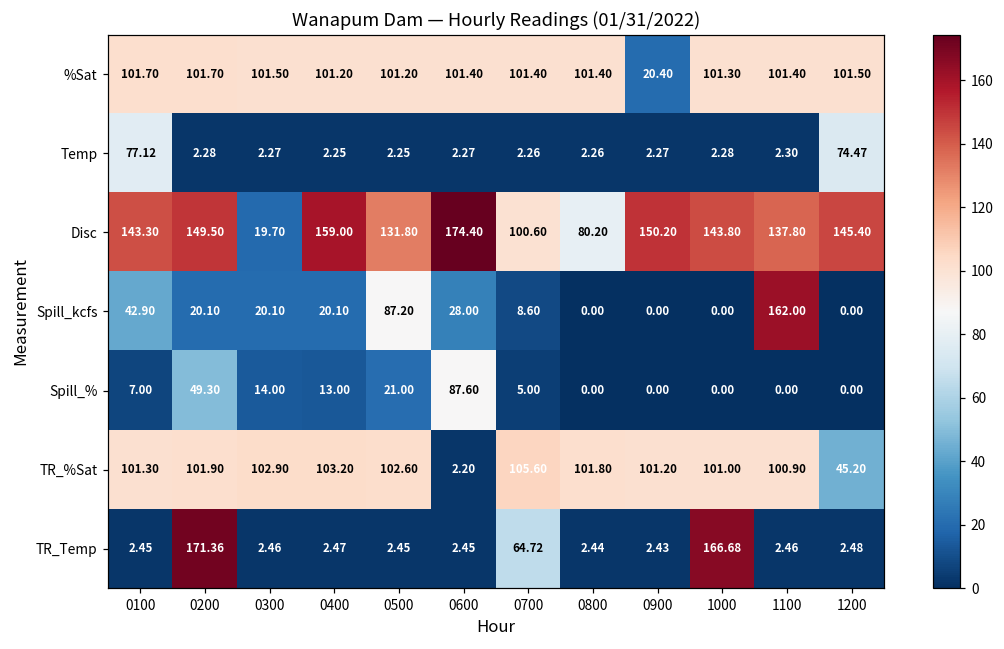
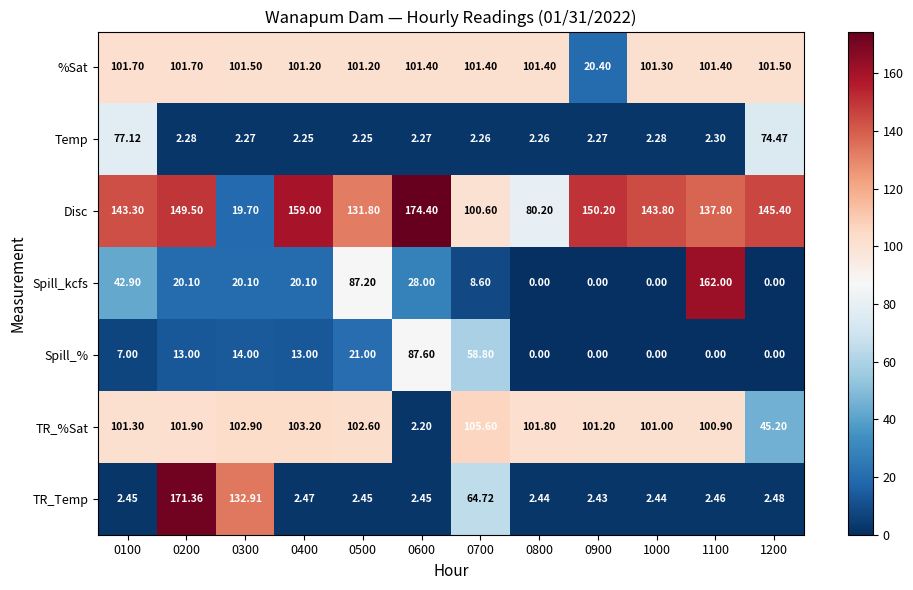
Spill_%, 0200: 49.30 -> 13.00
Spill_%, 0700: 5.00 -> 58.80
TR_Temp, 0300: 2.46 -> 132.91
TR_Temp, 1000: 166.68 -> 2.44
